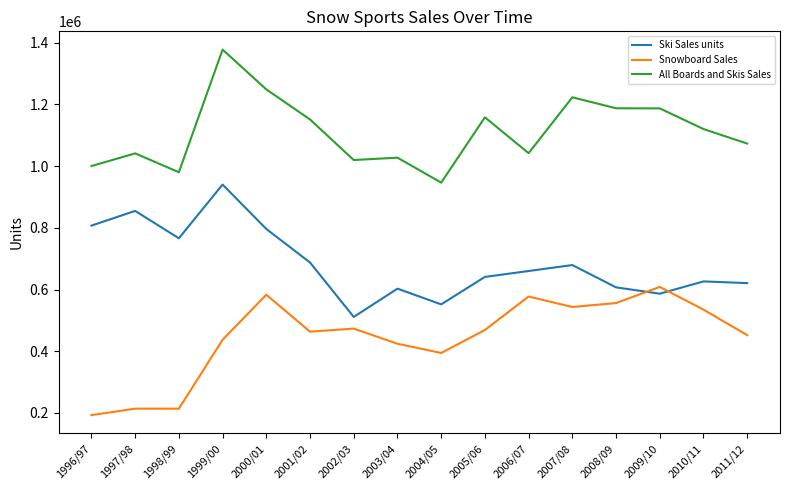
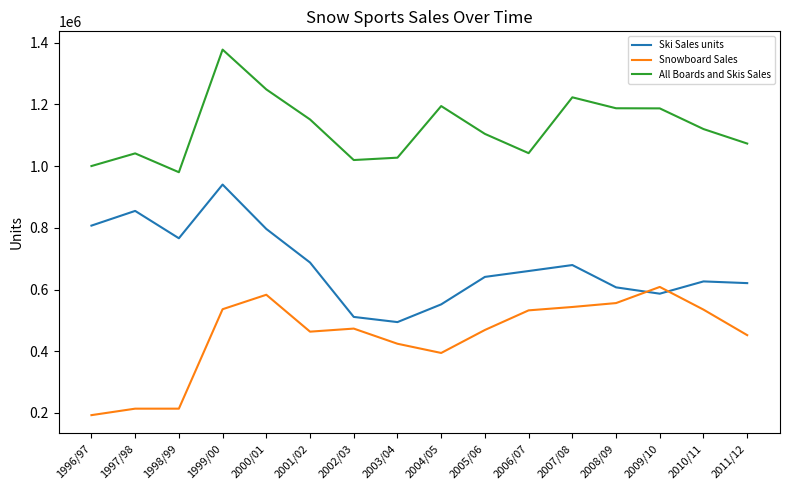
Snowboard Sales, 1999/00: 440000 -> 540000
Ski Sales units, 2003/04: 600000 -> 490000
All Boards and Skis Sales, 2004/05: 950000 -> 1190000
All Boards and Skis Sales, 2005/06: 1160000 -> 1100000
Snowboard Sales, 2006/07: 580000 -> 530000
